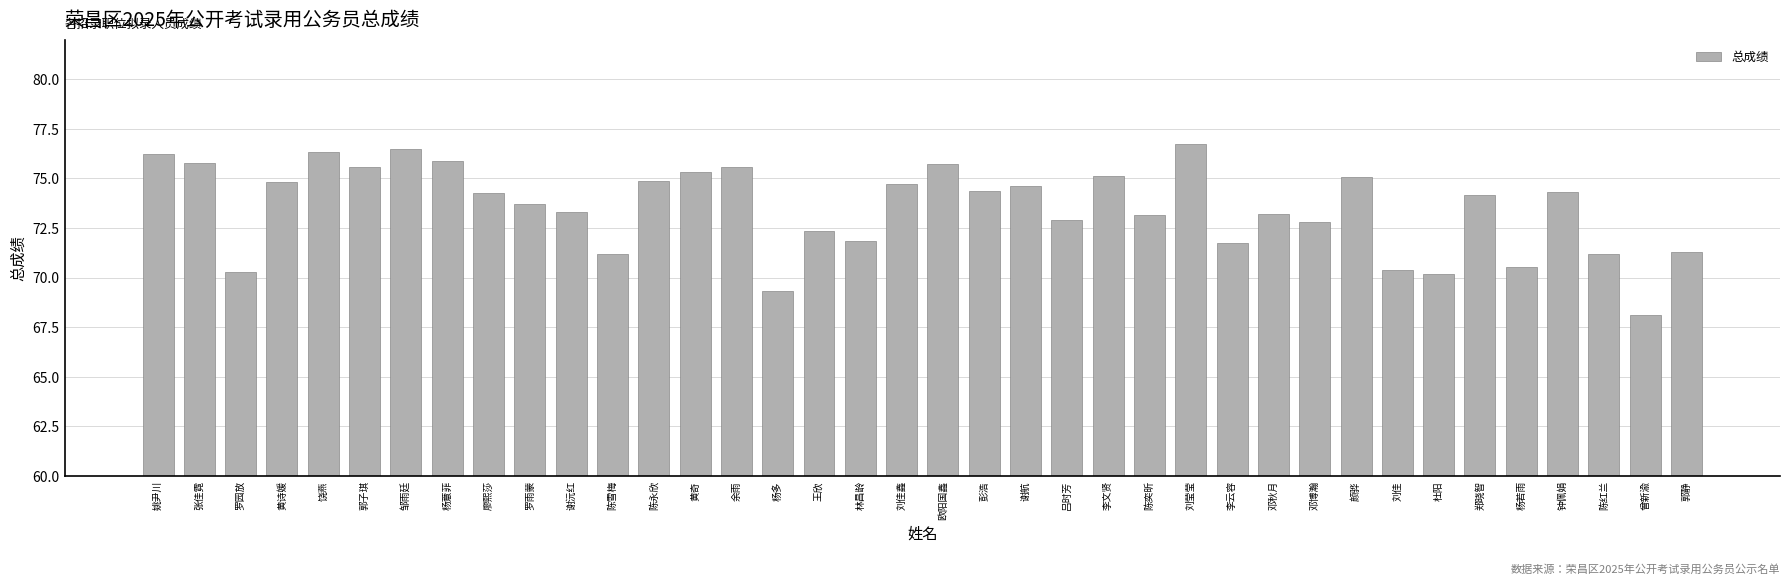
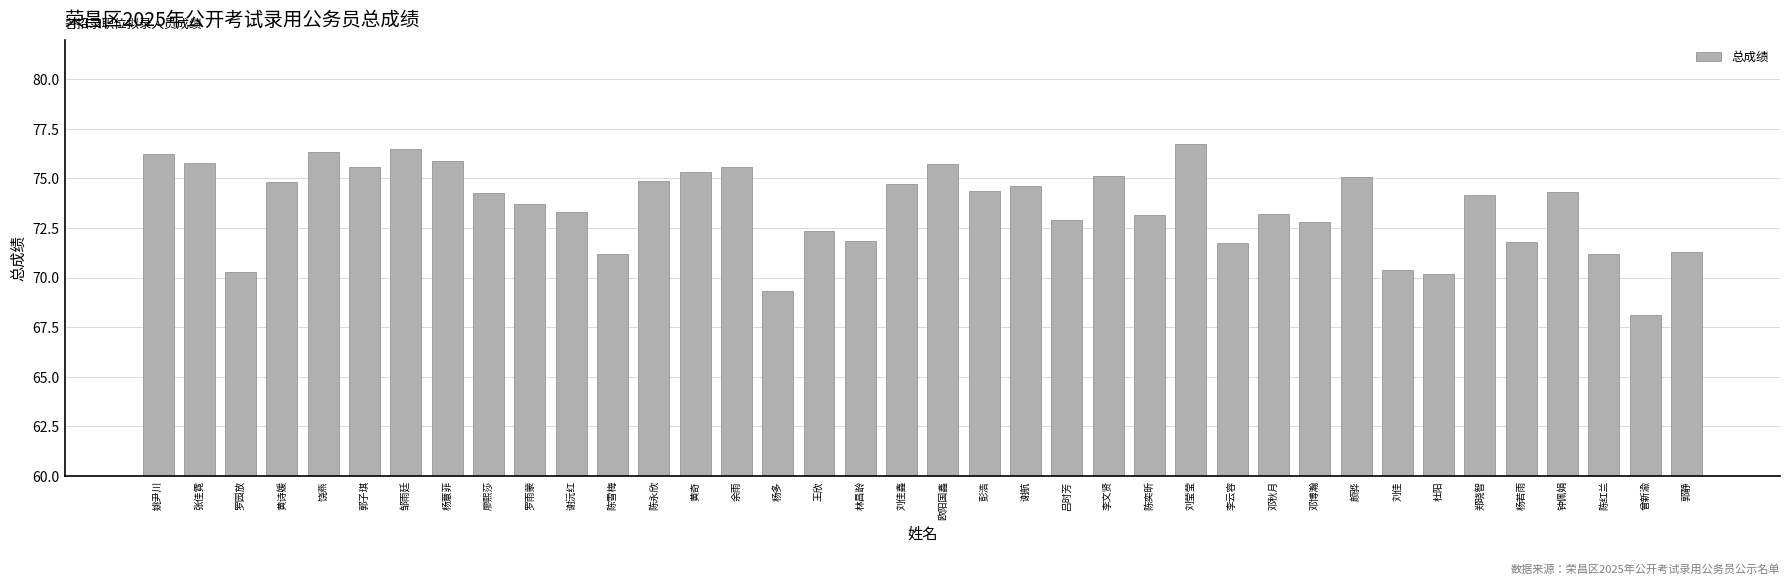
杨若雨: 70.5 -> 71.8
